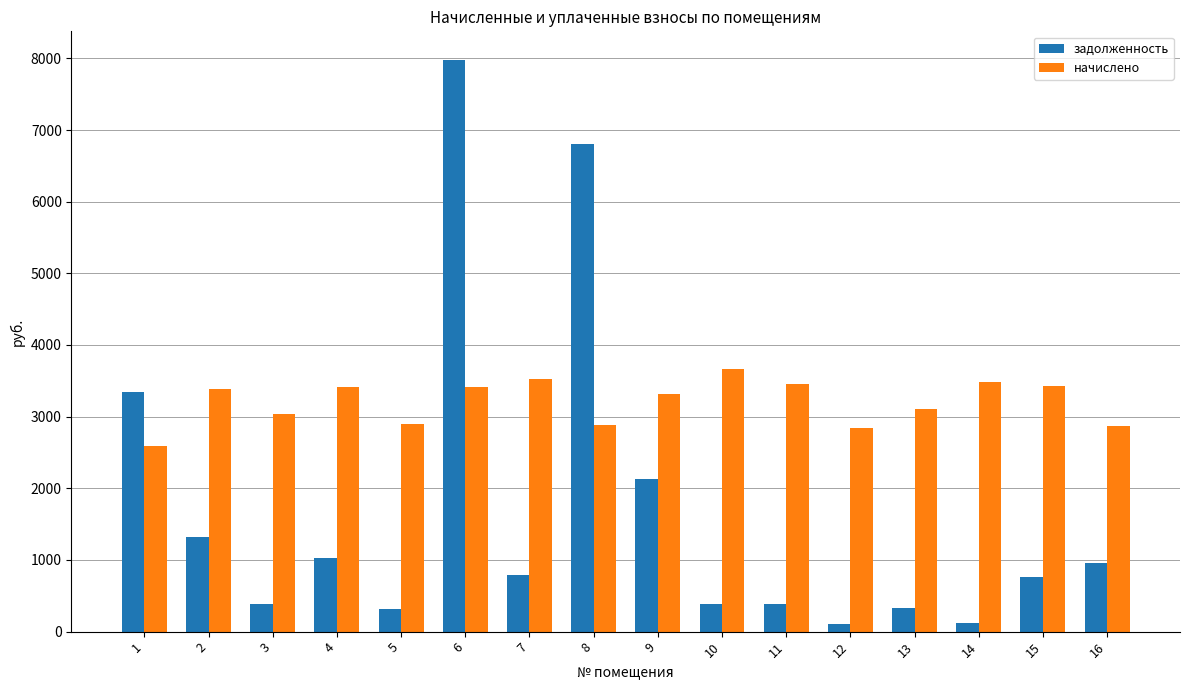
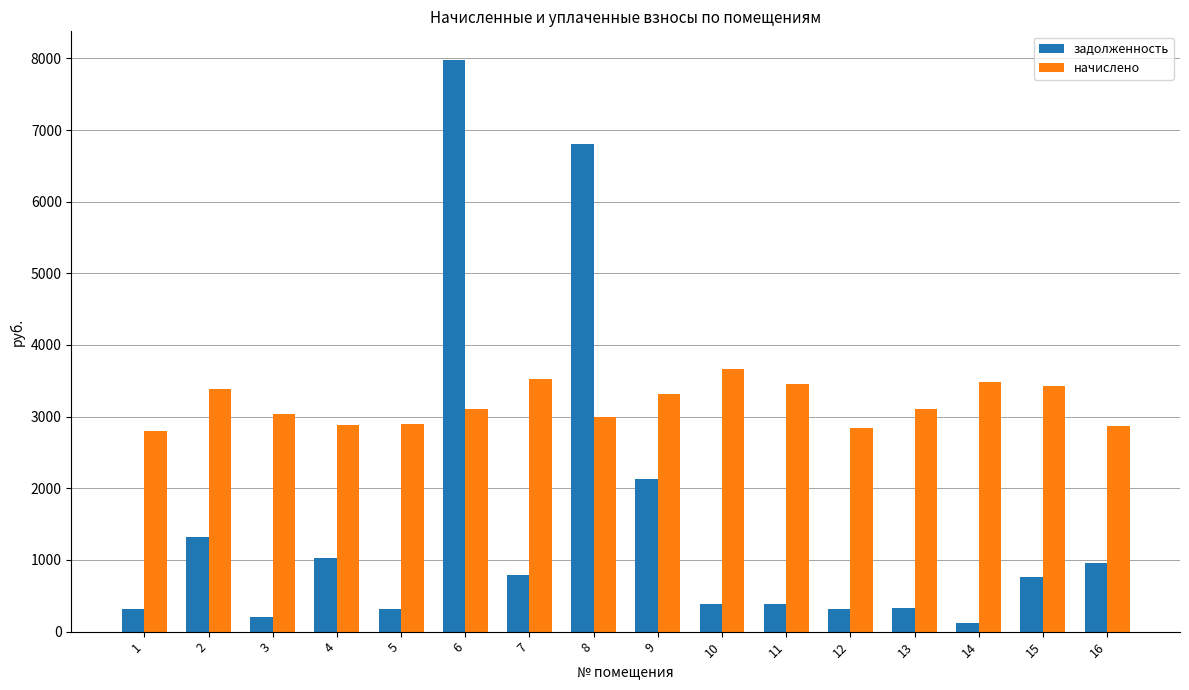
задолженность, 1: 3300 -> 300
начислено, 1: 2600 -> 2800
задолженность, 3: 400 -> 200
начислено, 4: 3400 -> 2900
начислено, 6: 3400 -> 3100
начислено, 8: 2900 -> 3000
задолженность, 12: 100 -> 300
